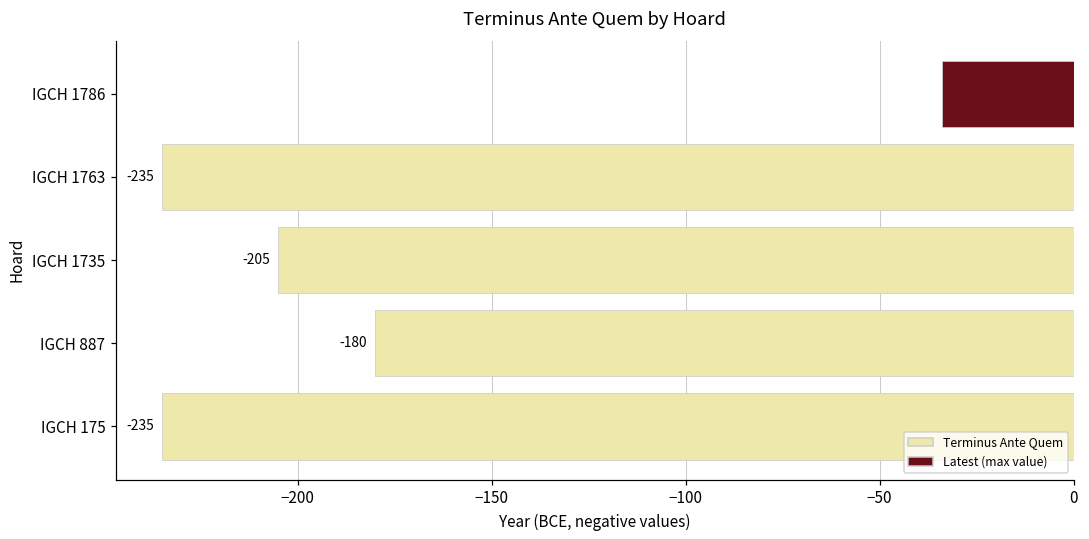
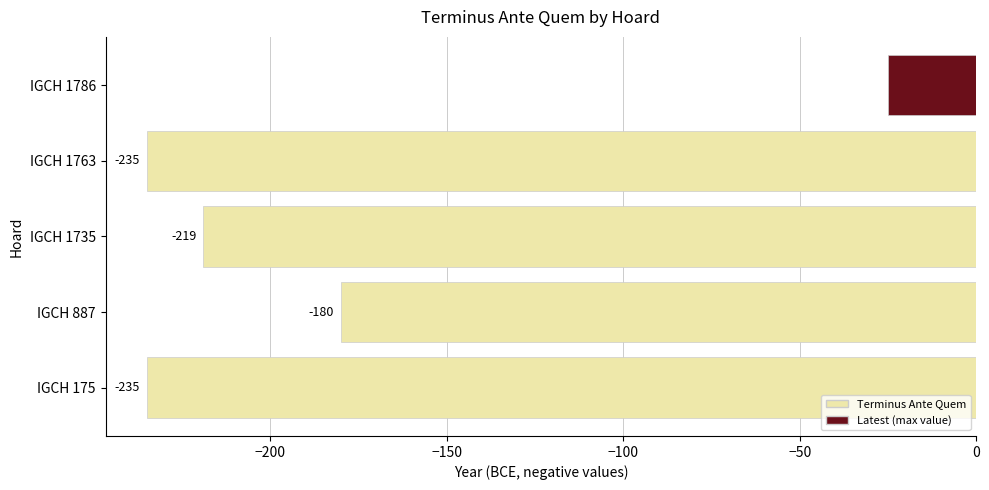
IGCH 1786: -34 -> -25
IGCH 1735: -205 -> -219
